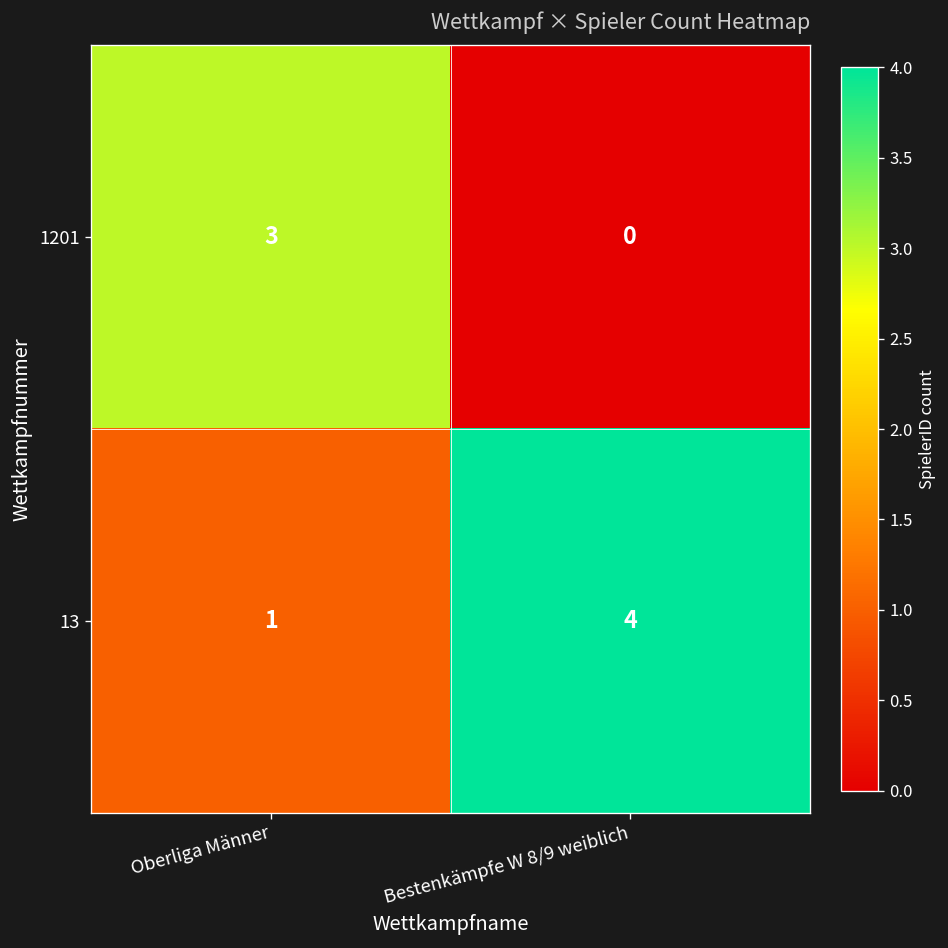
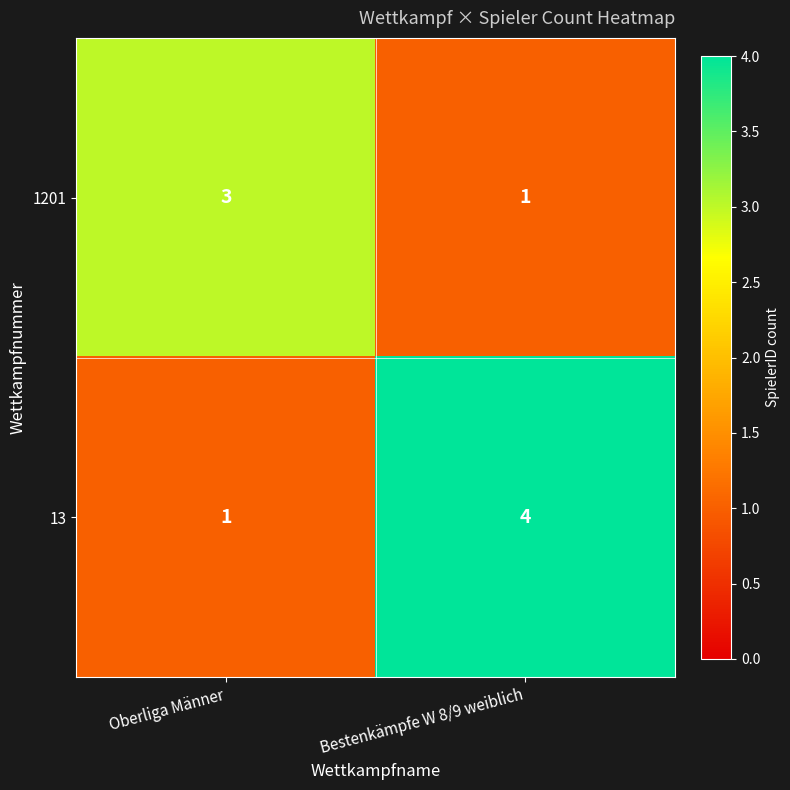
1201, Bestenkämpfe W 8/9 weiblich: 0 -> 1
